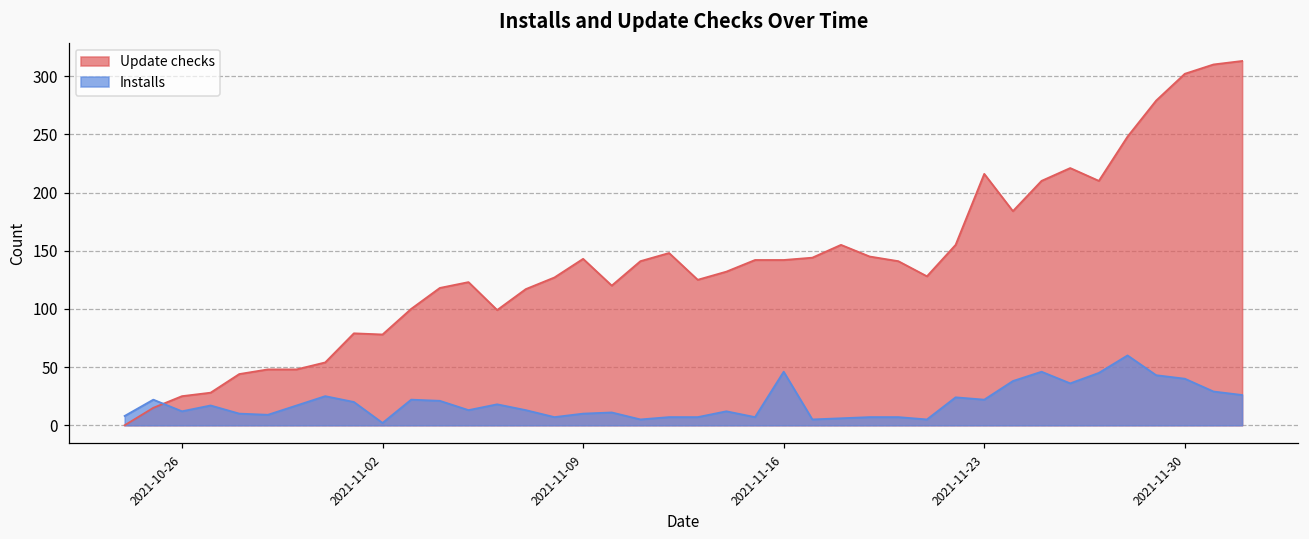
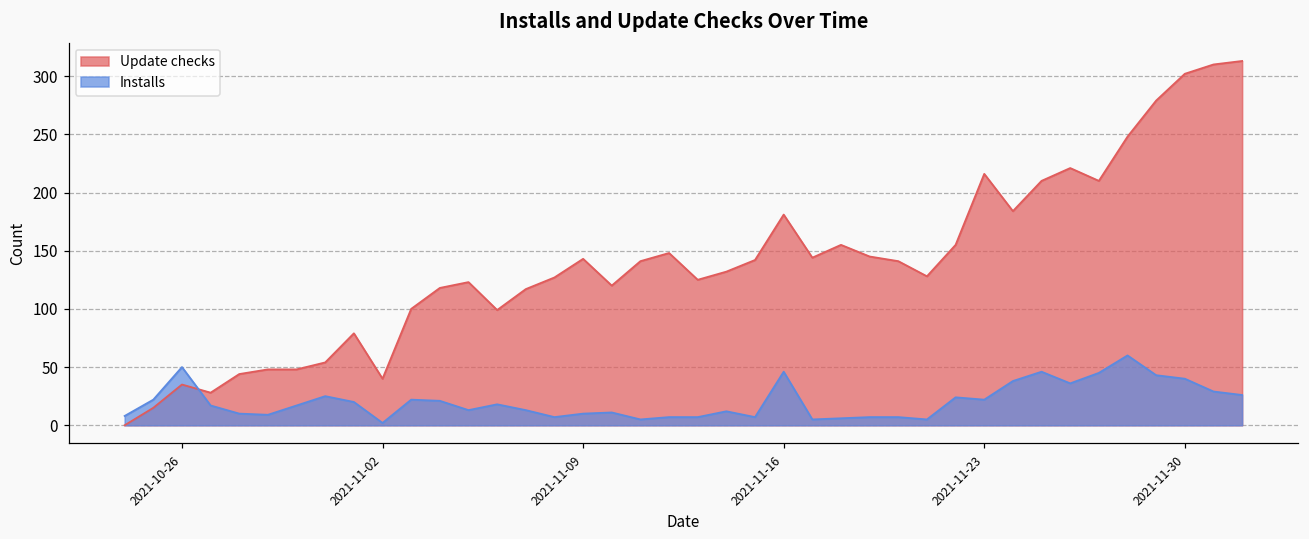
Update checks, 2021-10-26: 25 -> 35
Installs, 2021-10-26: 12 -> 50
Update checks, 2021-11-02: 78 -> 40
Update checks, 2021-11-16: 142 -> 181
